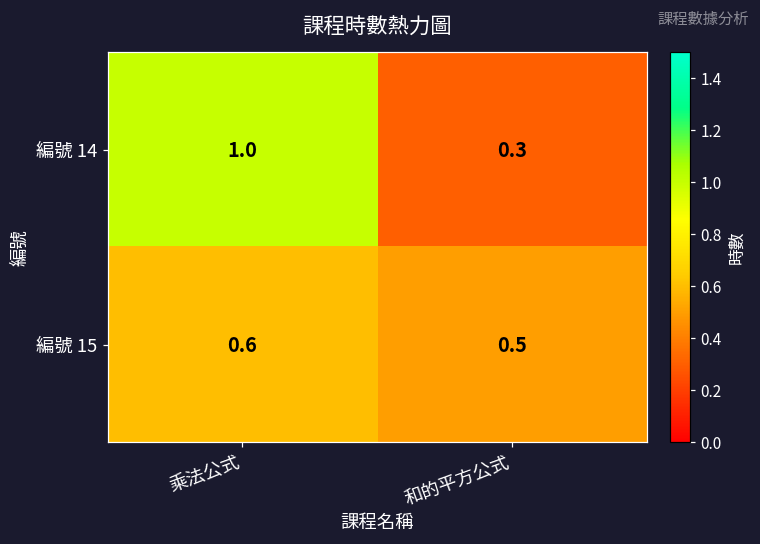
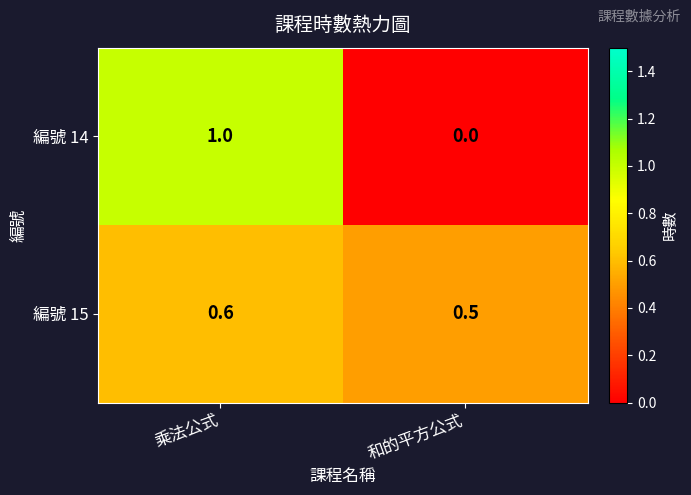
編號 14, 和的平方公式: 0.3 -> 0.0
